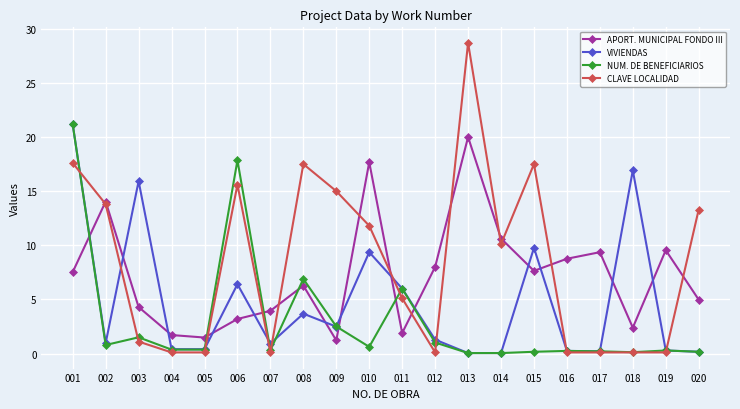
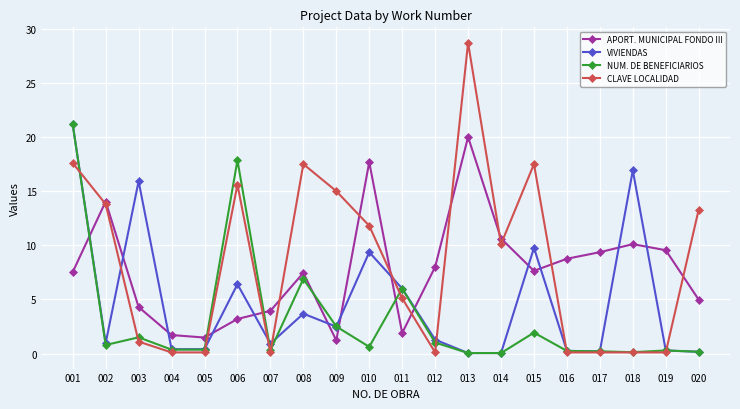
APORT. MUNICIPAL FONDO III, 008: 6.3 -> 7.4
NUM. DE BENEFICIARIOS, 015: 0.2 -> 1.9
APORT. MUNICIPAL FONDO III, 018: 2.4 -> 10.1
